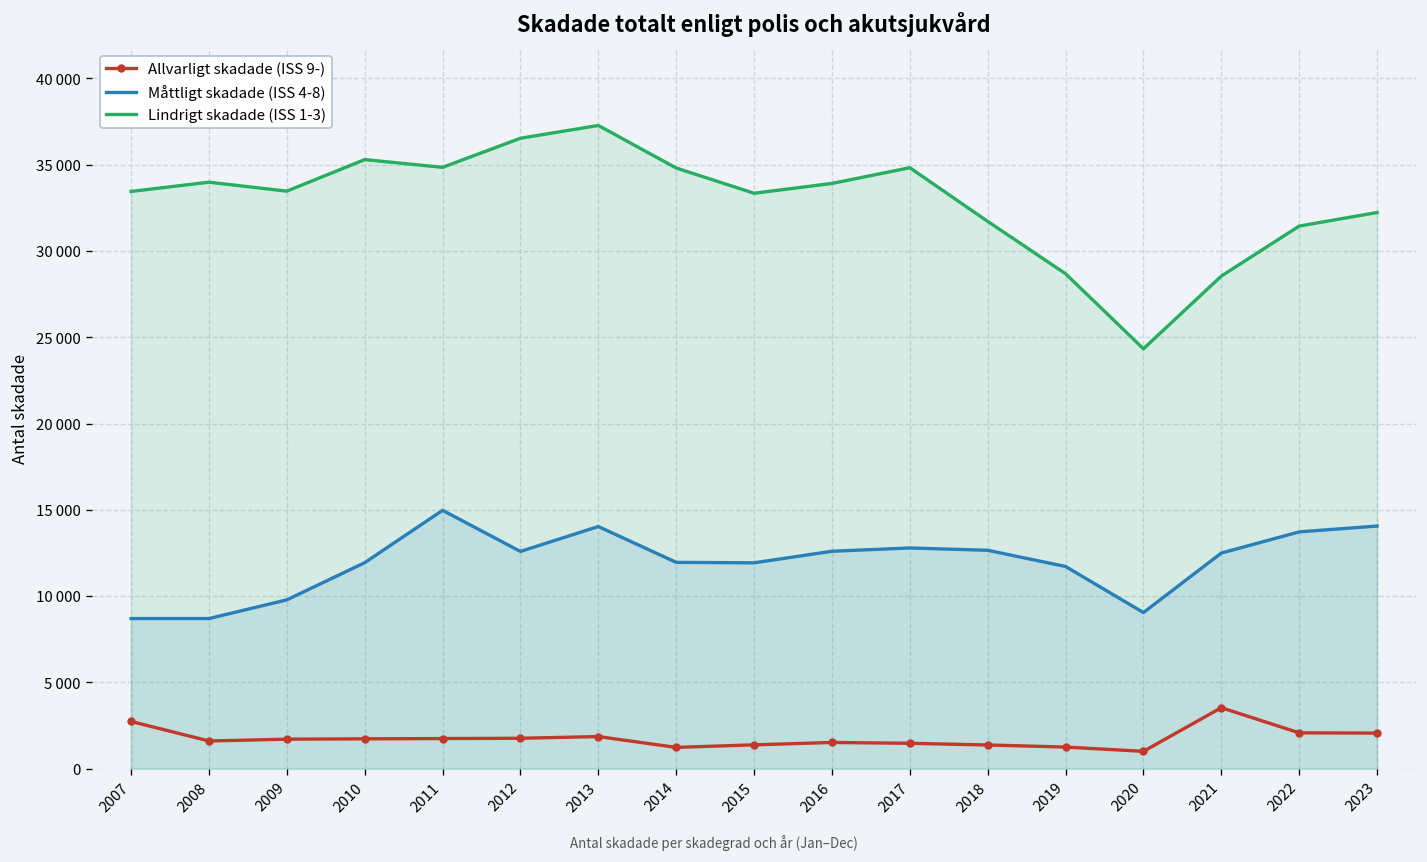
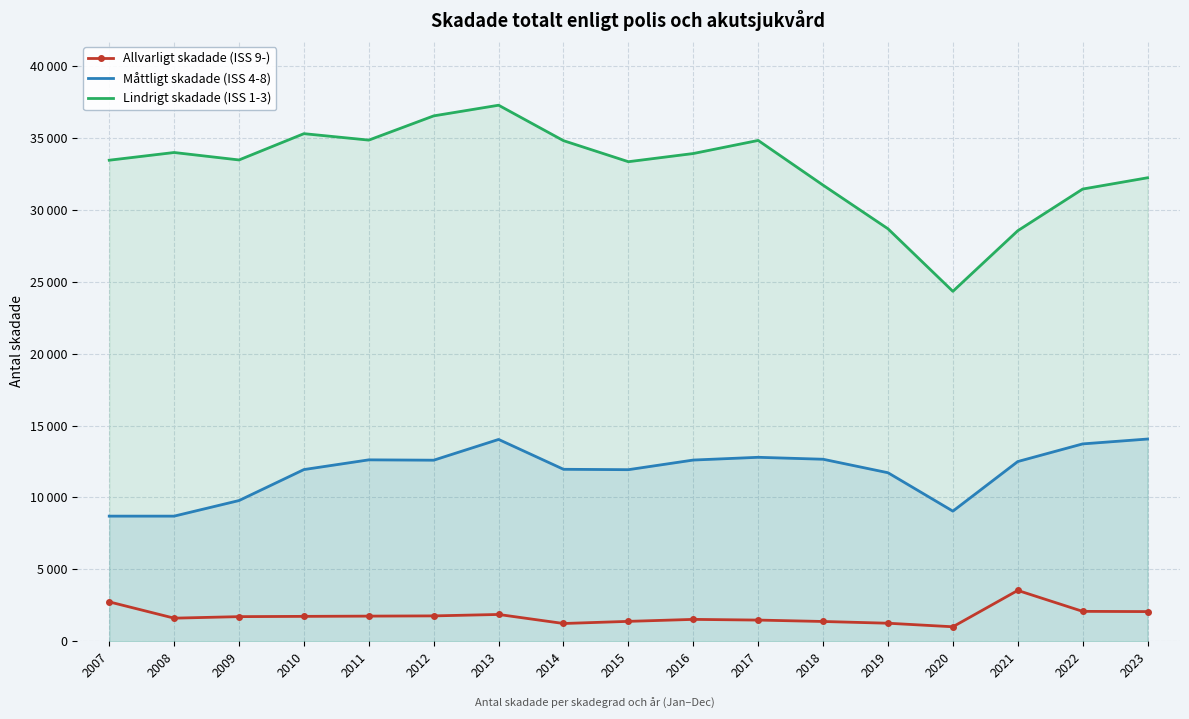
Måttligt skadade (ISS 4-8), 2011: 15000 -> 12600
